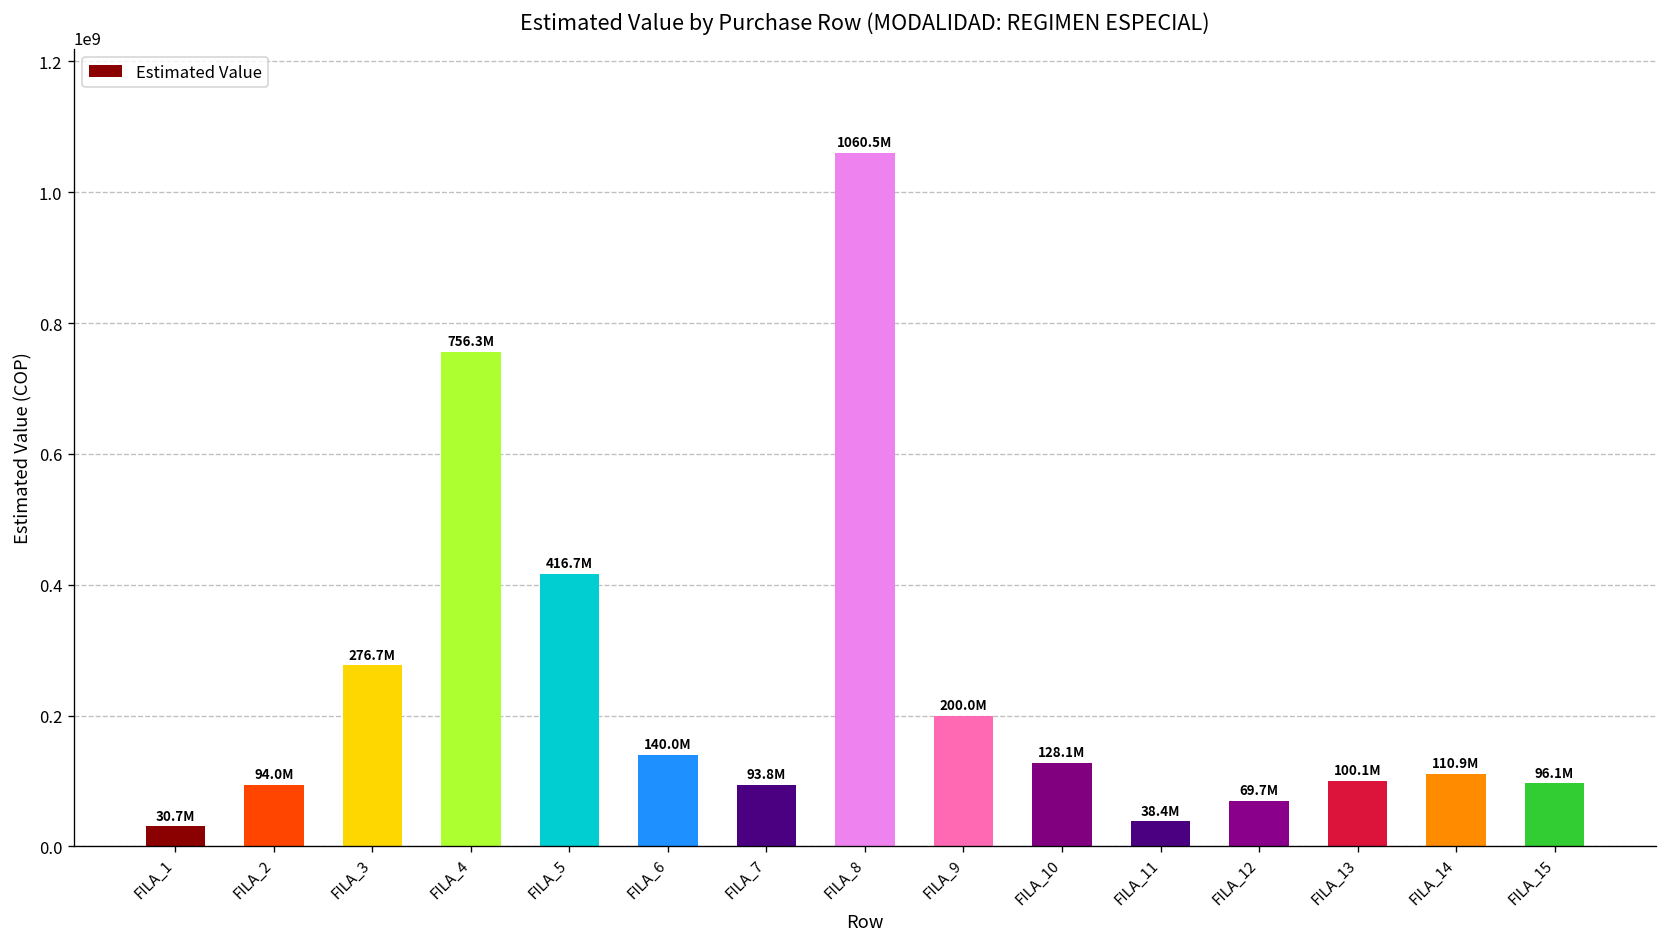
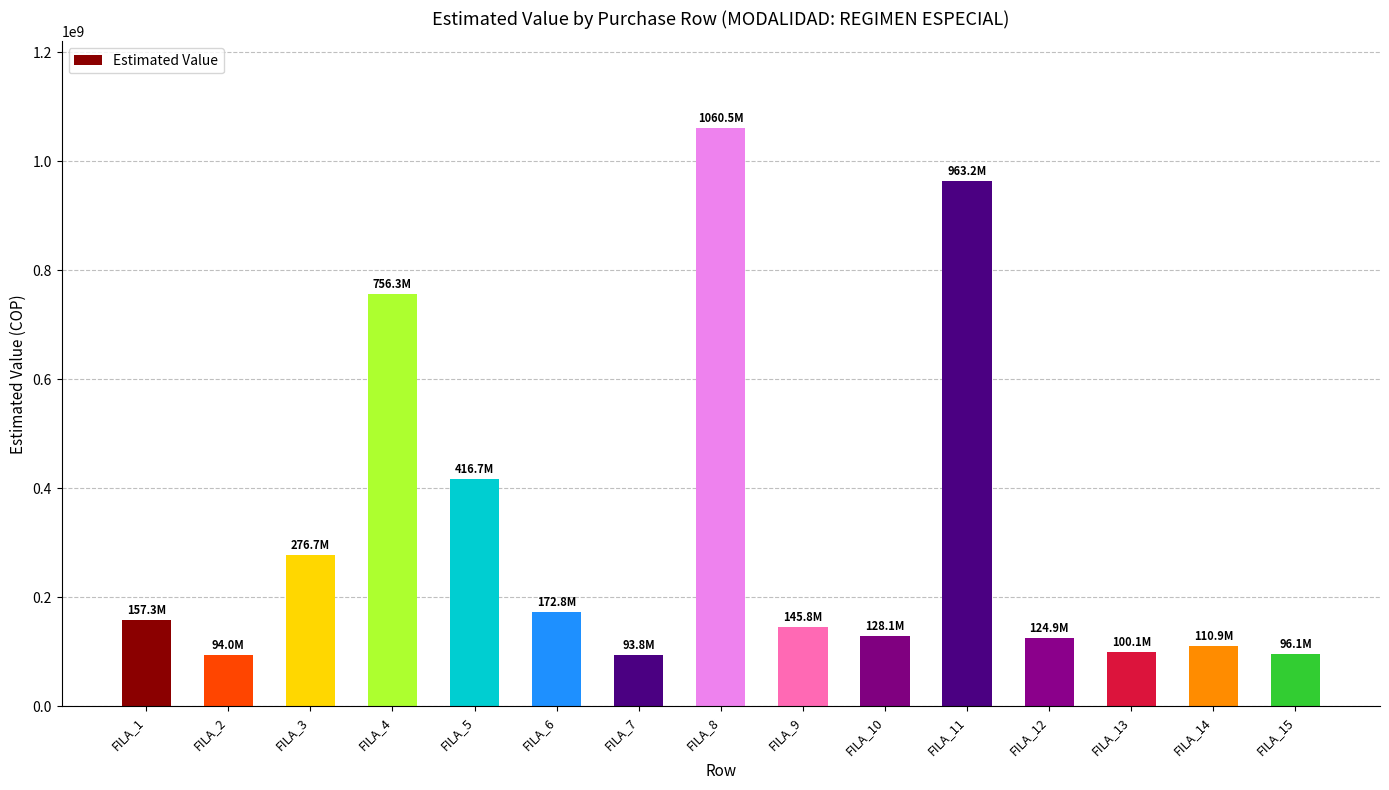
FILA_1: 30.7M -> 157.3M
FILA_6: 140.0M -> 172.8M
FILA_9: 200.0M -> 145.8M
FILA_11: 38.4M -> 963.2M
FILA_12: 69.7M -> 124.9M
